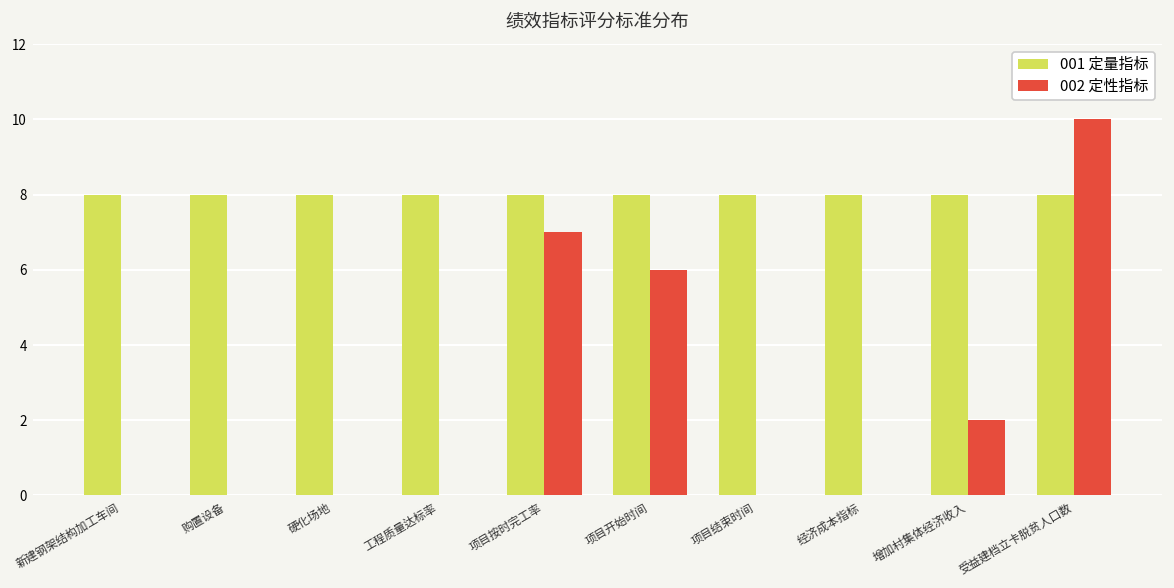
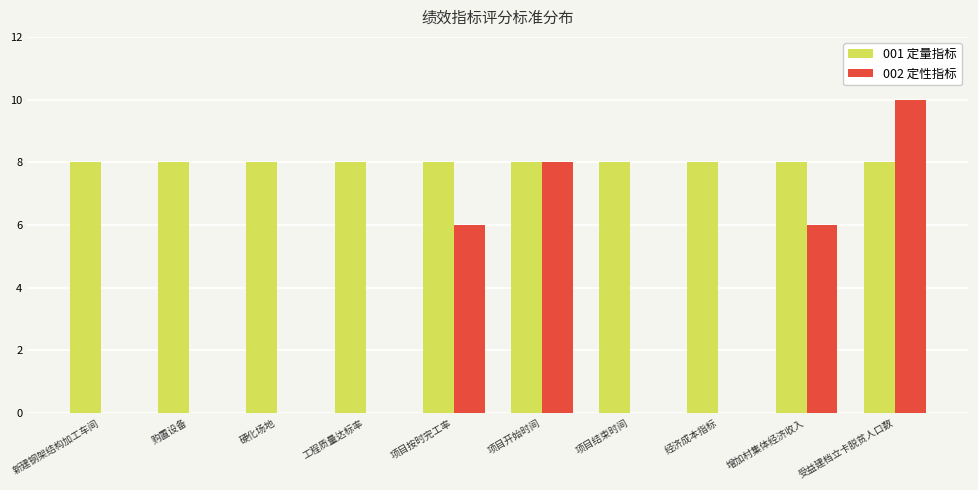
002 定性指标, 项目按时完工率: 7 -> 6
002 定性指标, 项目开始时间: 6 -> 8
002 定性指标, 增加村集体经济收入: 2 -> 6
